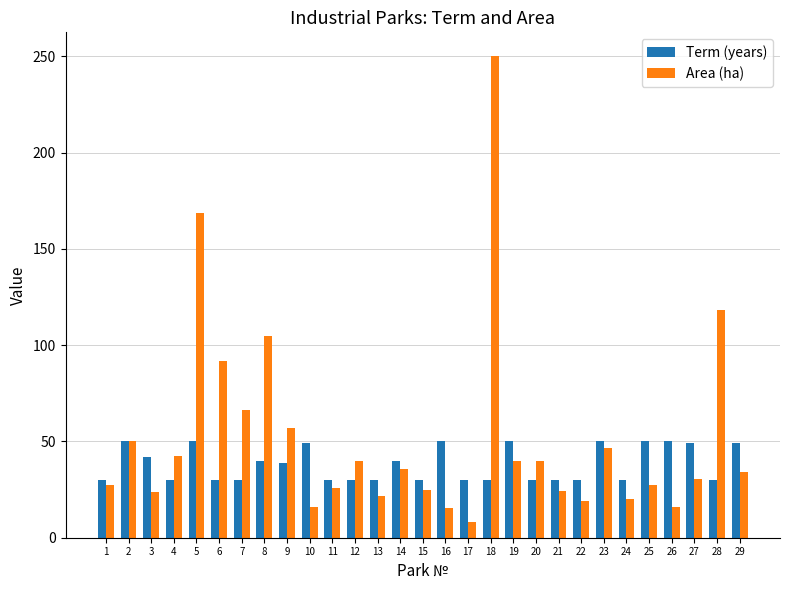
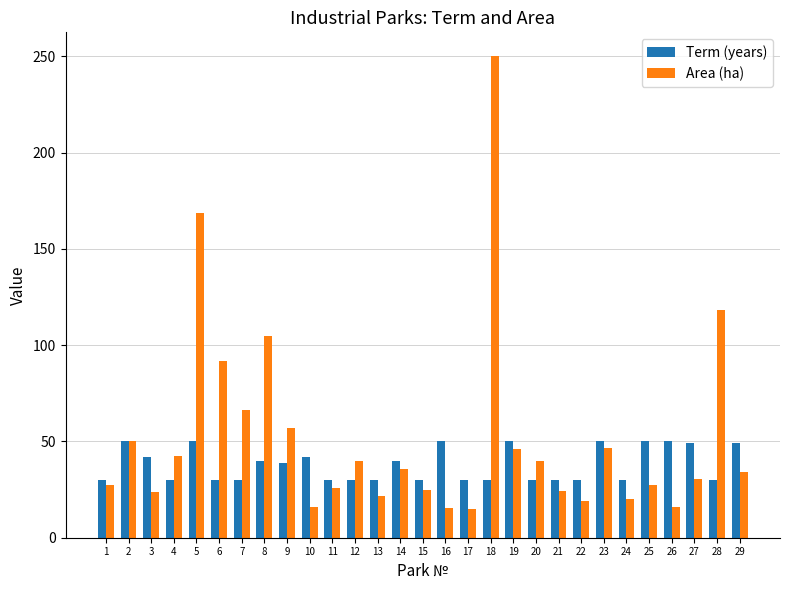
Term (years), 10: 49 -> 42
Area (ha), 17: 8 -> 15
Area (ha), 19: 40 -> 46
